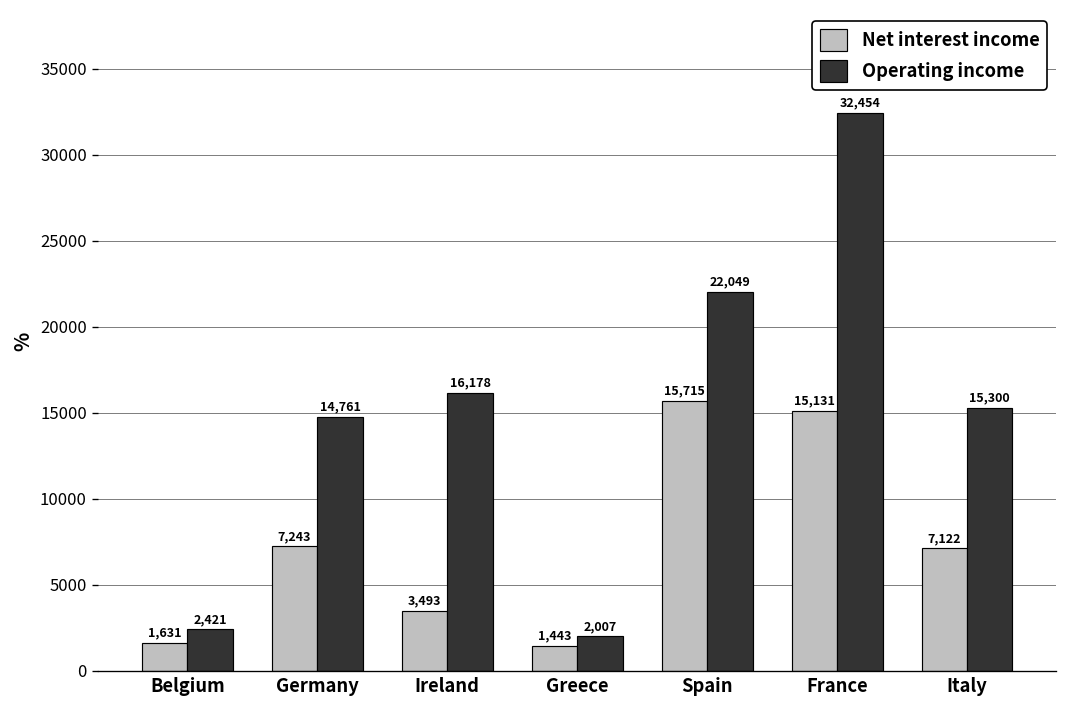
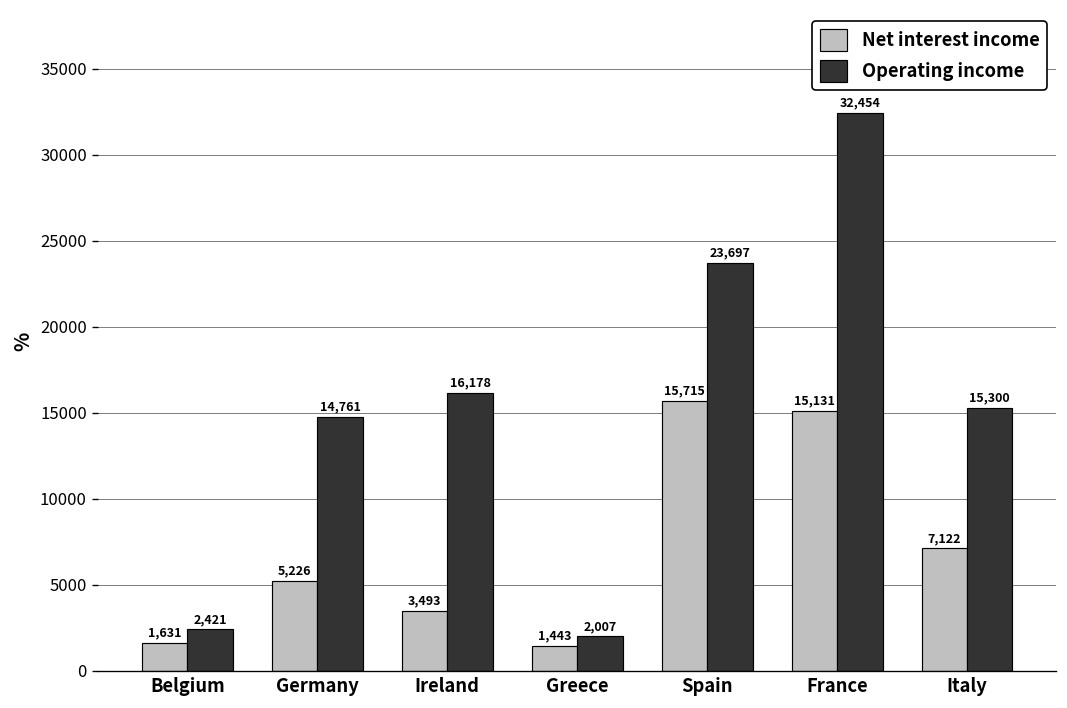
Net interest income, Germany: 7,243 -> 5,226
Operating income, Spain: 22,049 -> 23,697
